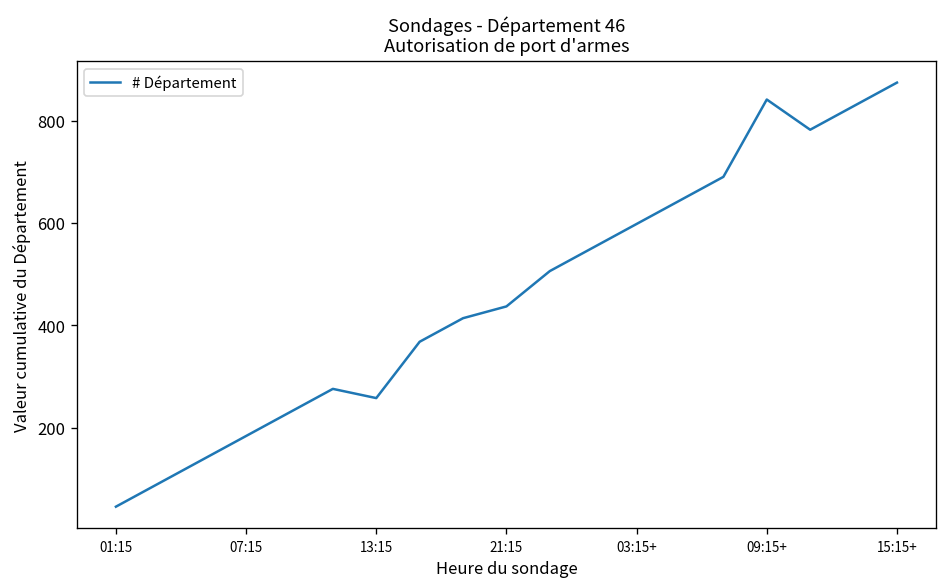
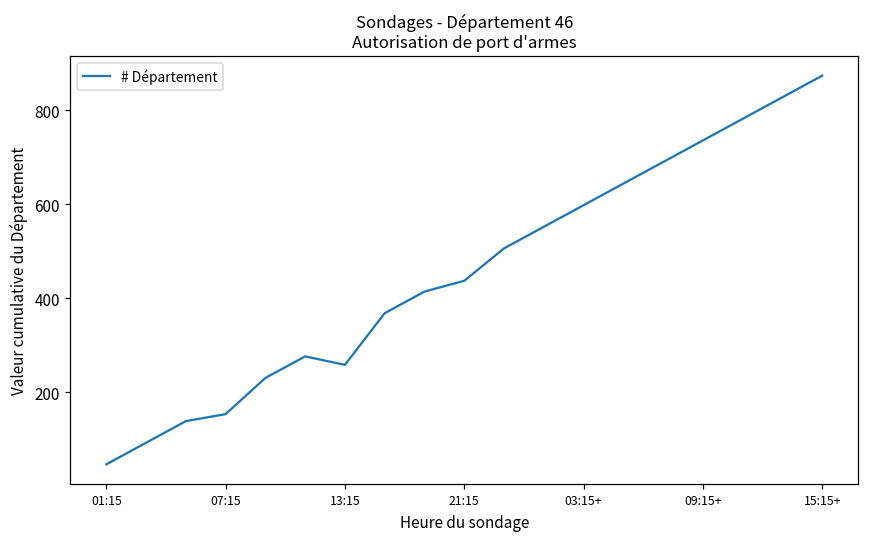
07:15: 180 -> 150
09:15+: 840 -> 740
